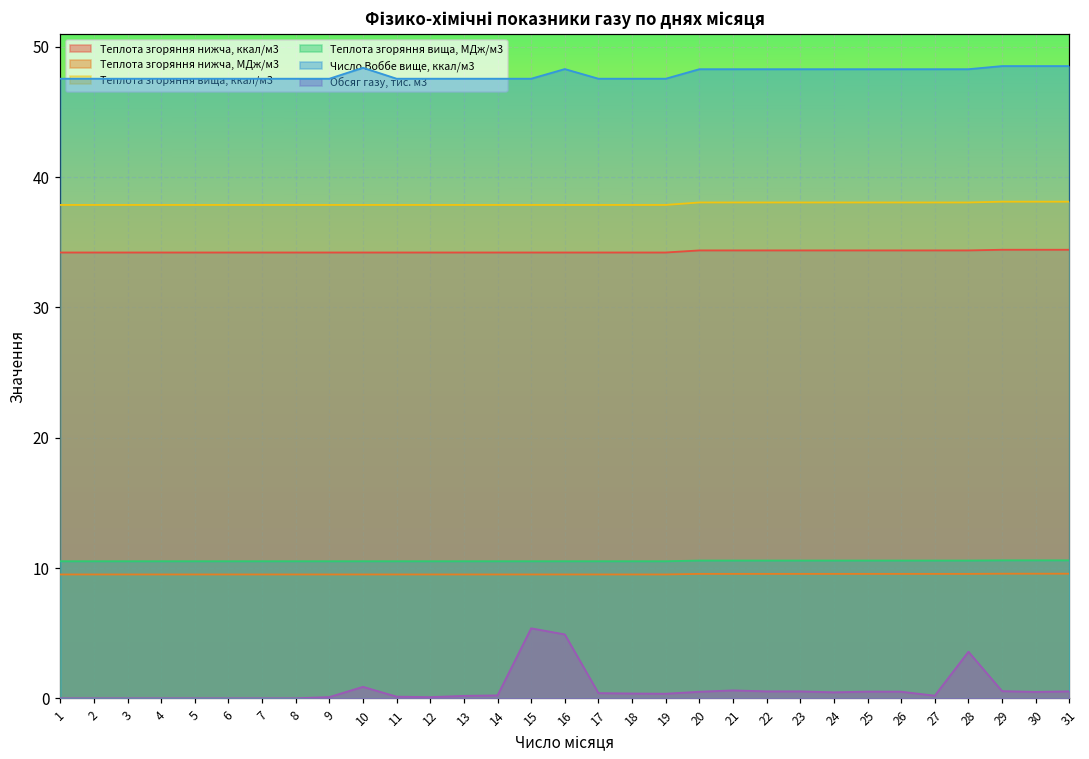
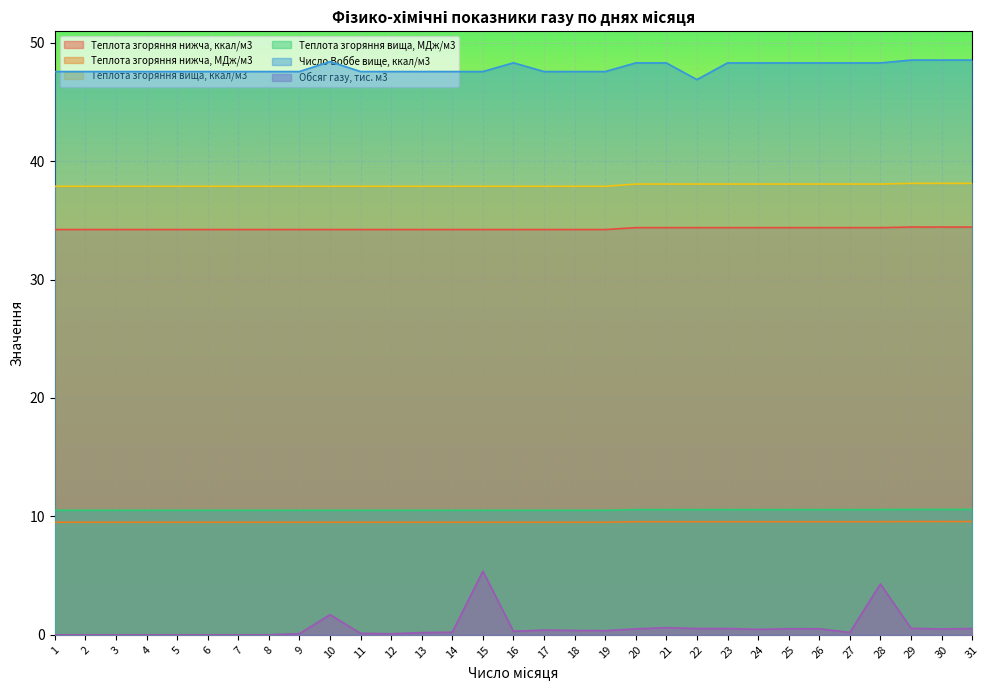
Обсяг газу, тис. м3, 10: 0.9 -> 1.7
Обсяг газу, тис. м3, 16: 4.9 -> 0.3
Число Воббе вище, ккал/м3, 22: 48.3 -> 46.9
Обсяг газу, тис. м3, 28: 3.6 -> 4.3
